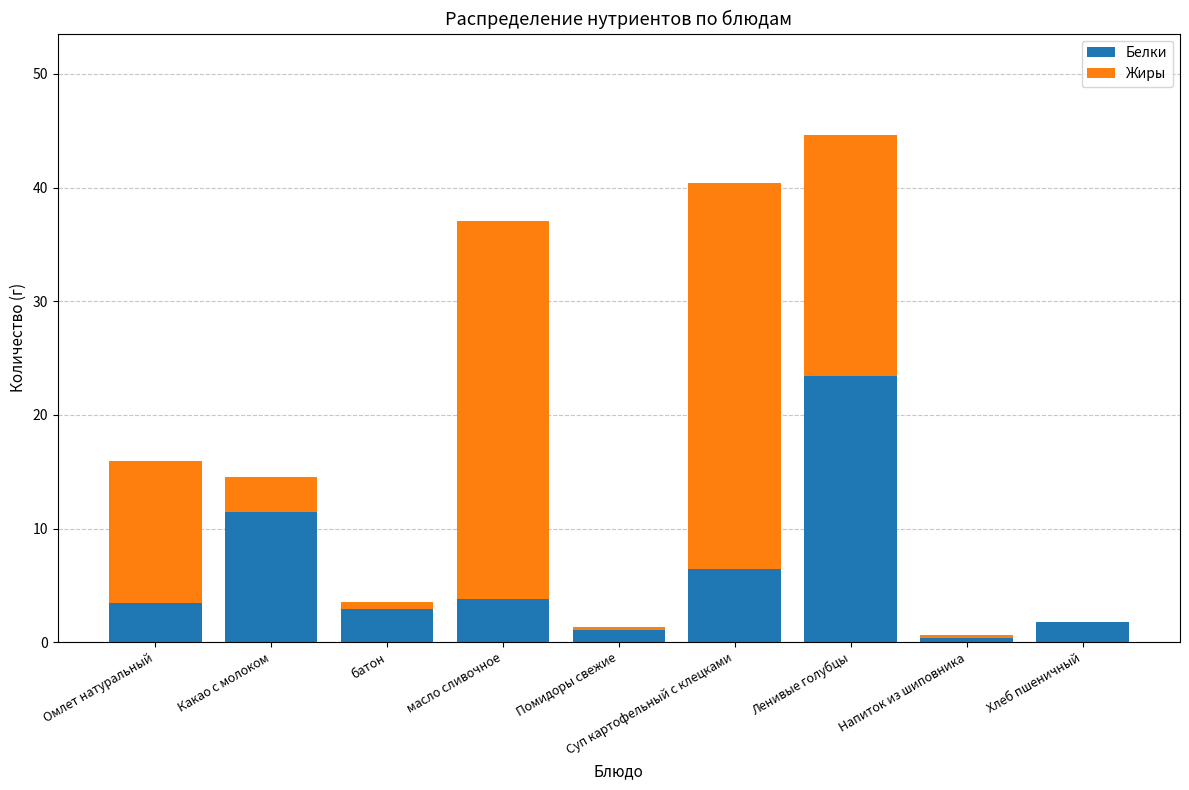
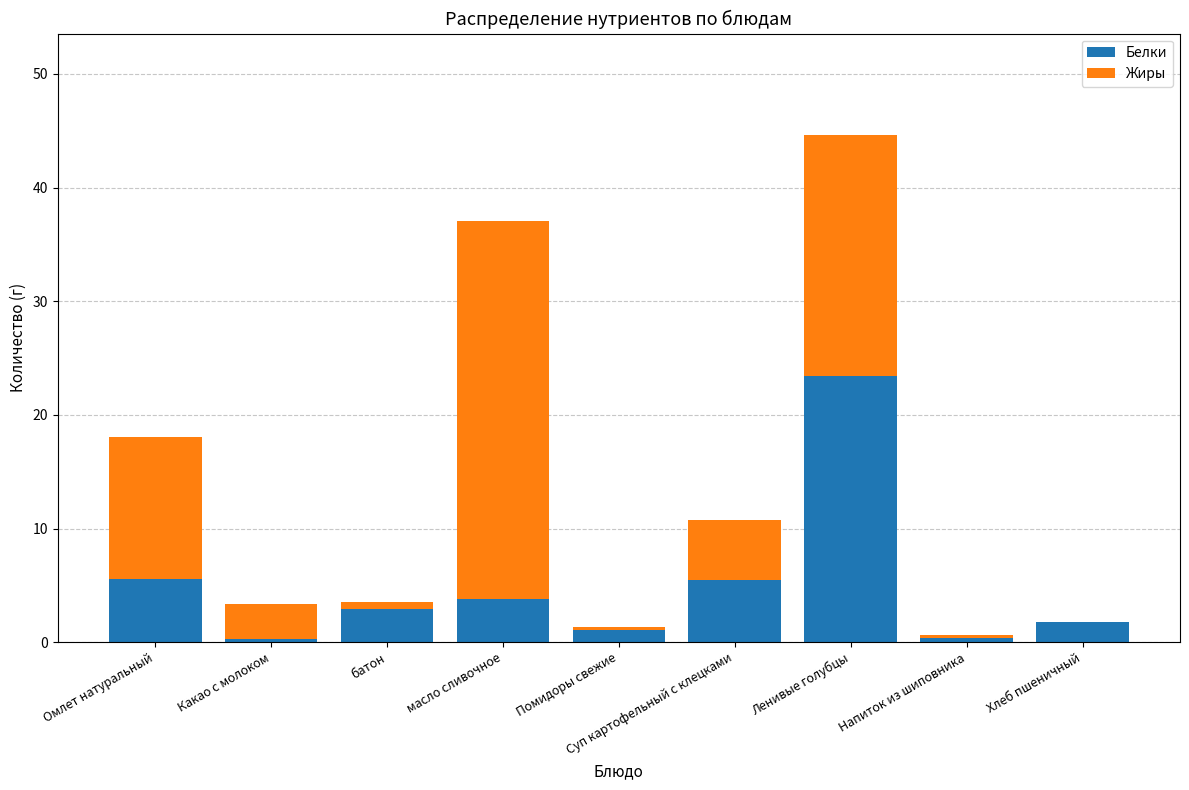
Белки, Омлет натуральный: 3.5 -> 5.6
Белки, Какао с молоком: 11.4 -> 0.3
Белки, Суп картофельный с клецками: 6.4 -> 5.5
Жиры, Суп картофельный с клецками: 34.0 -> 5.3
